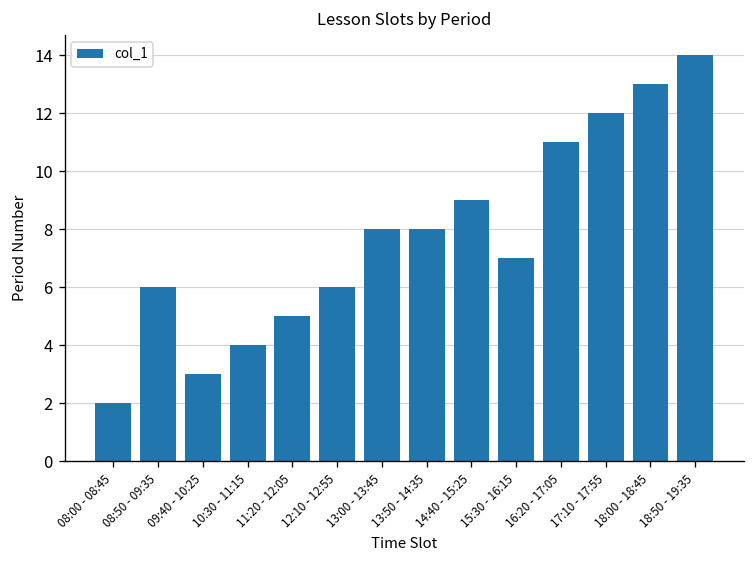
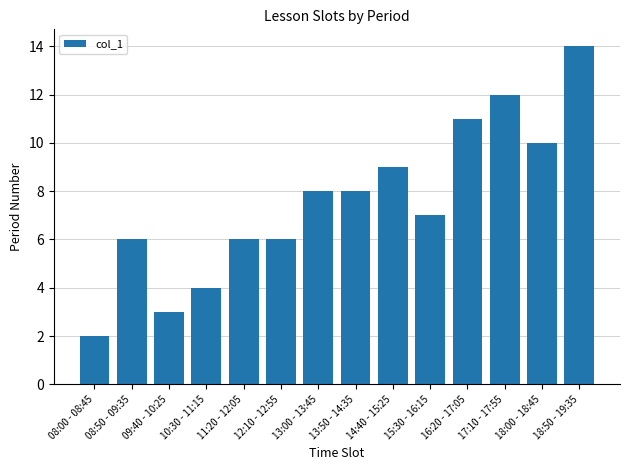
11:20 - 12:05: 5 -> 6
18:00 - 18:45: 13 -> 10
